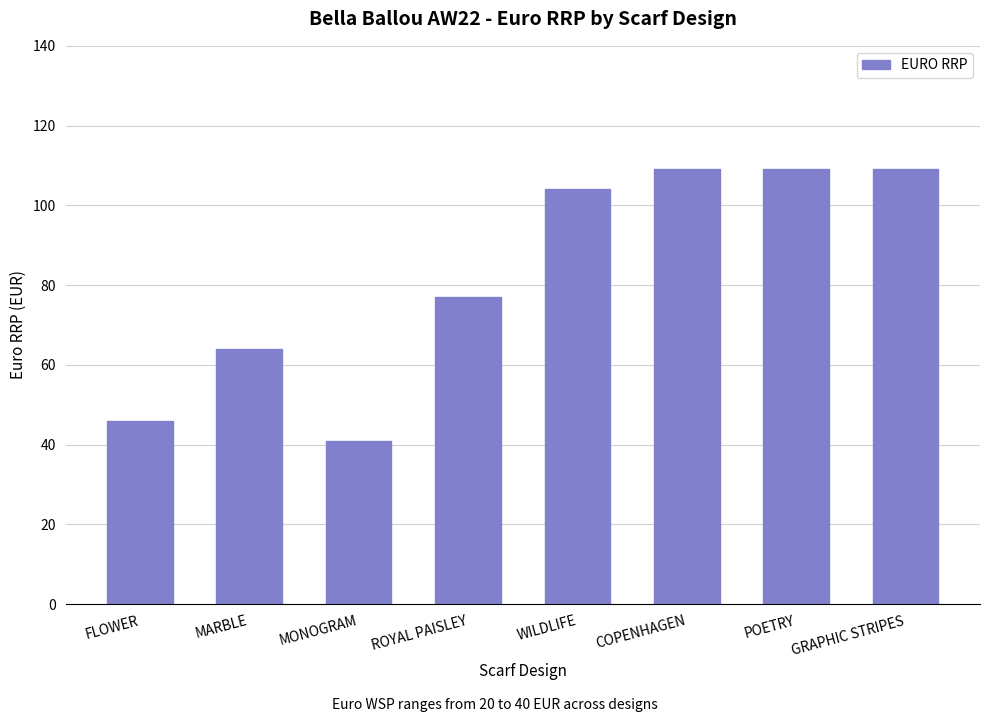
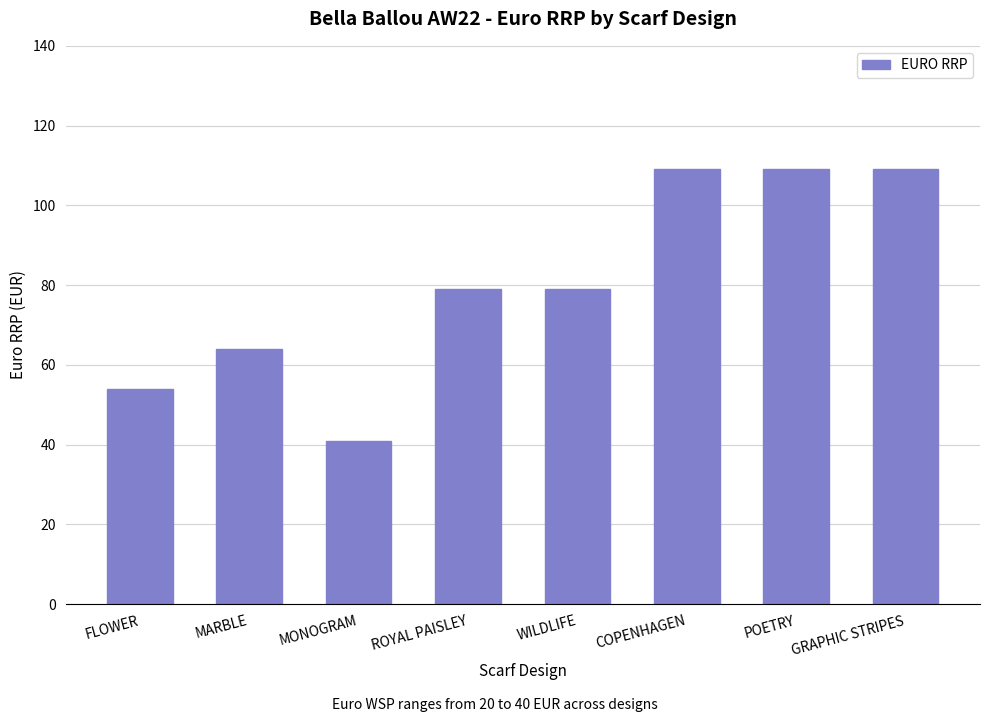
FLOWER: 46 -> 54
ROYAL PAISLEY: 77 -> 79
WILDLIFE: 104 -> 79
